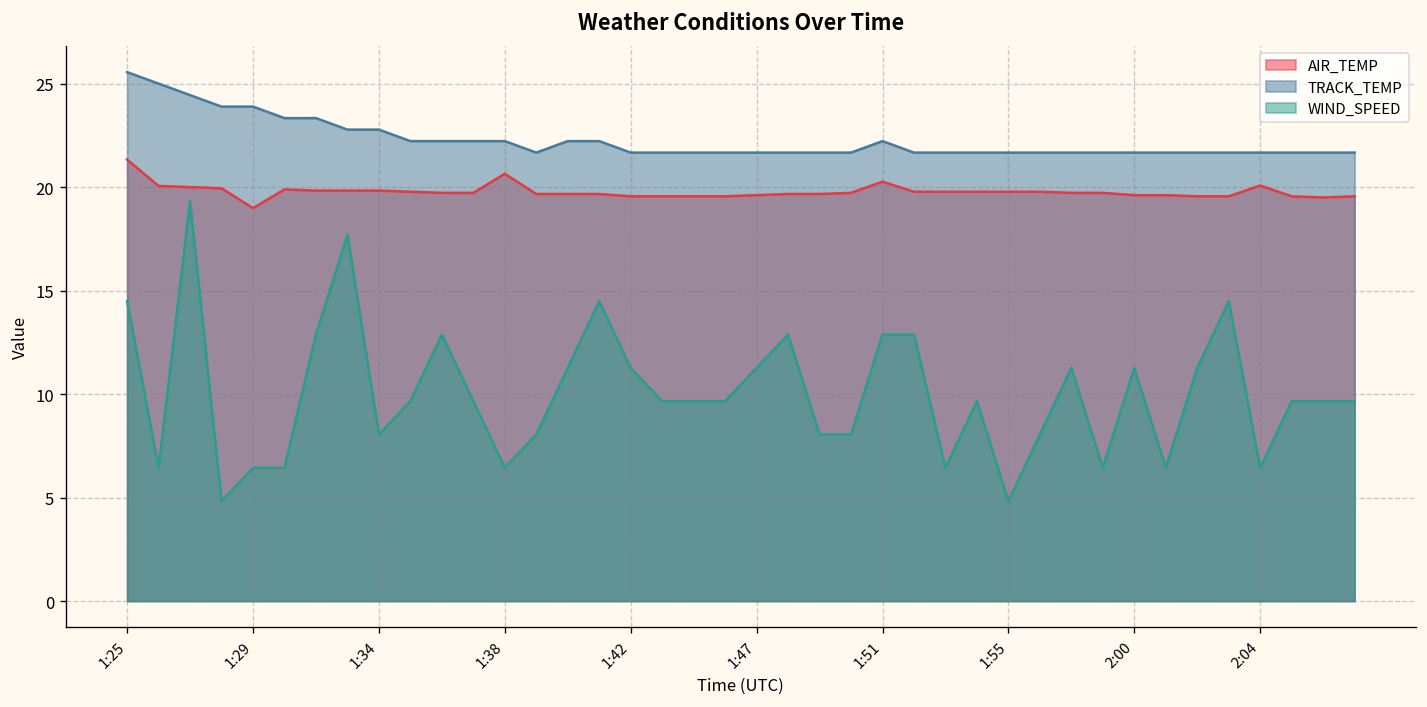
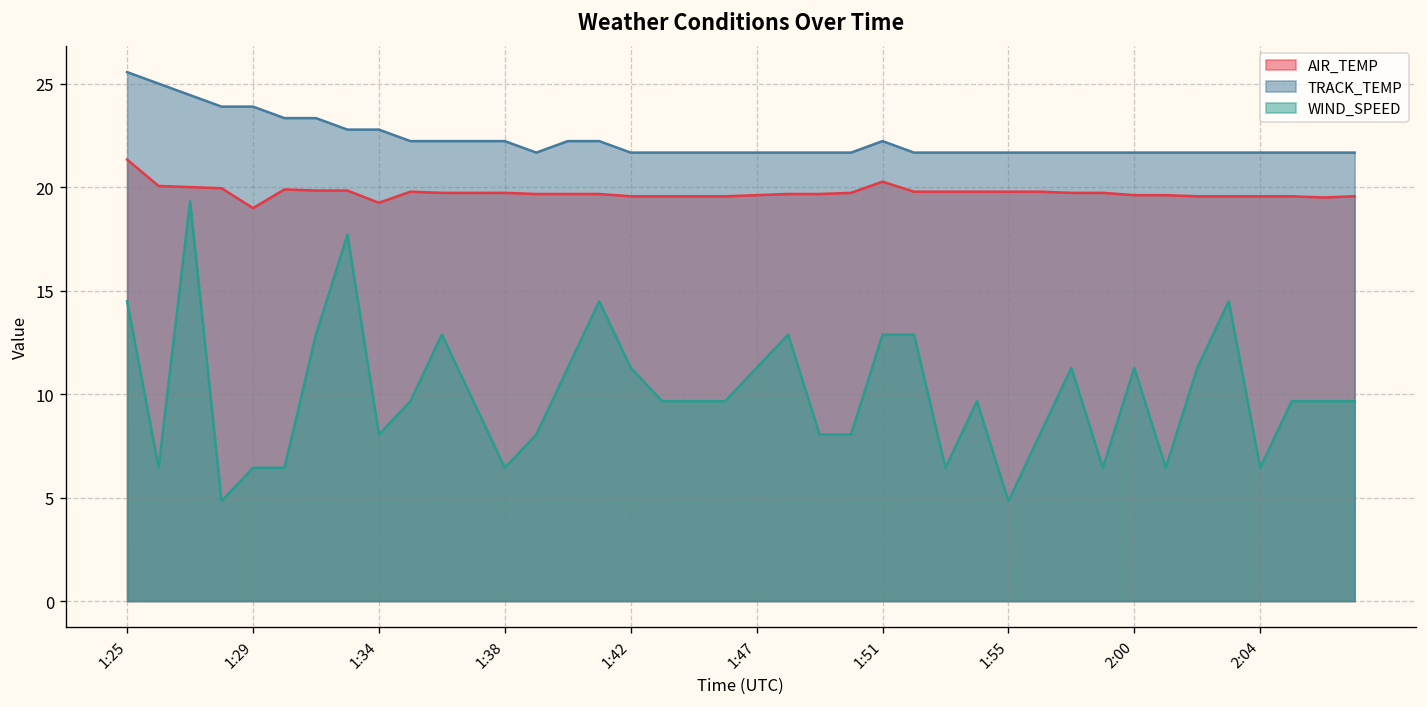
AIR_TEMP, 1:34: 19.8 -> 19.2
AIR_TEMP, 1:38: 20.6 -> 19.7
AIR_TEMP, 2:04: 20.1 -> 19.6
